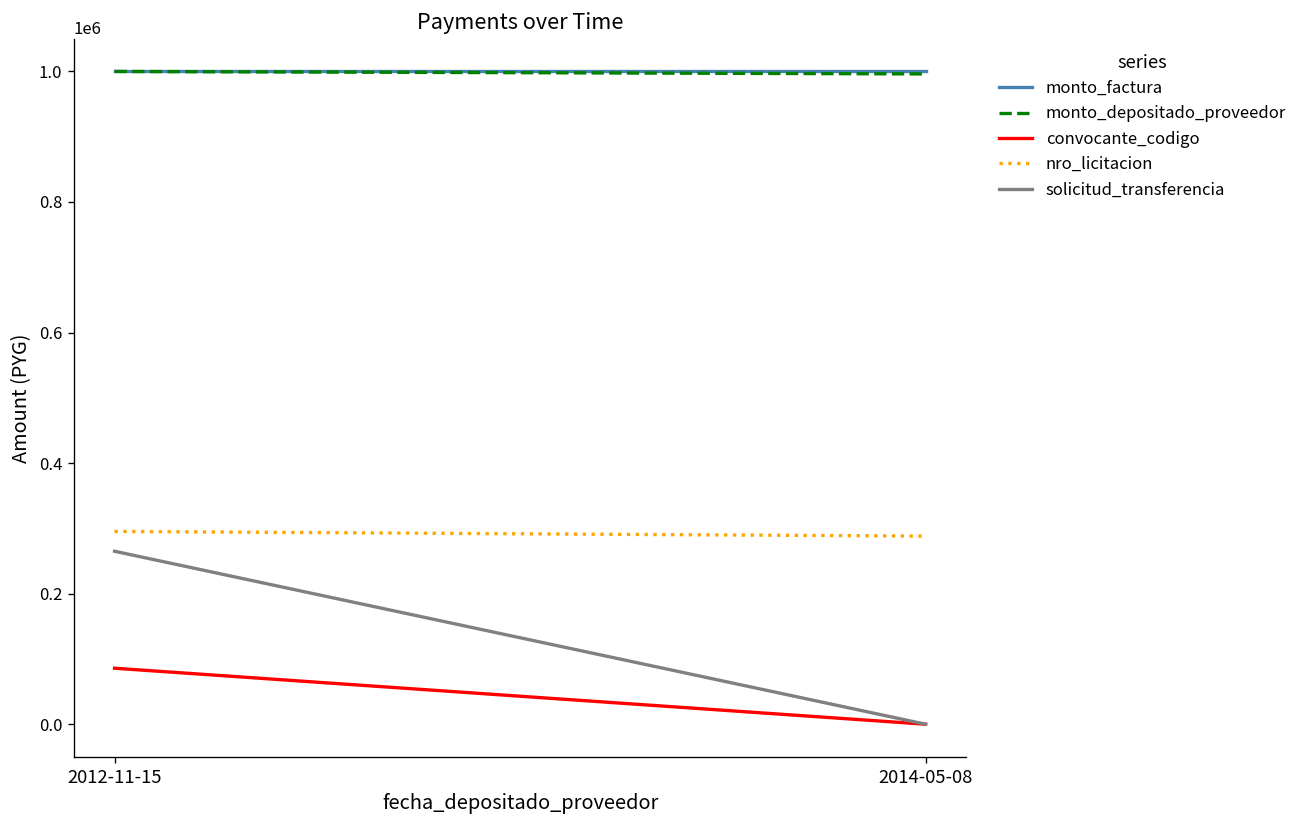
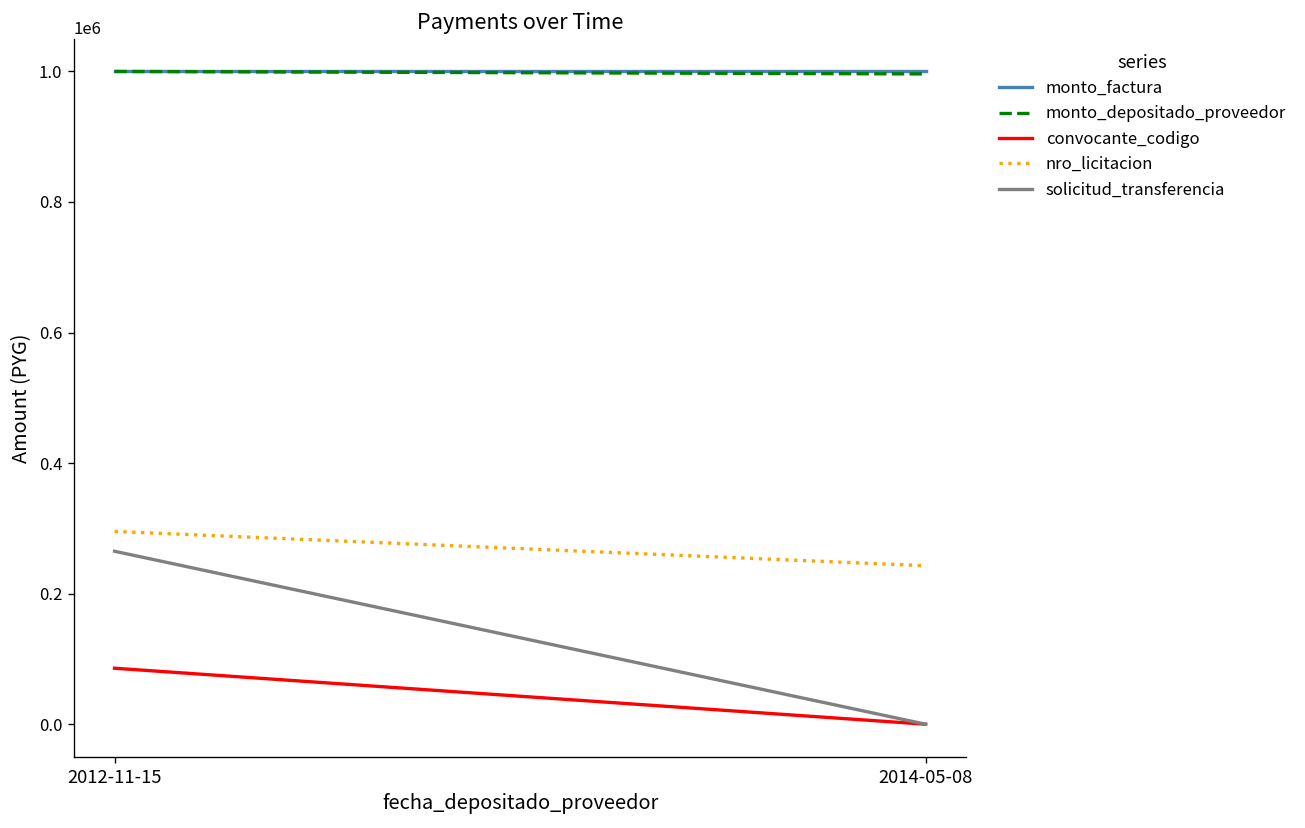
nro_licitacion, 2014-05-08: 290000 -> 240000
